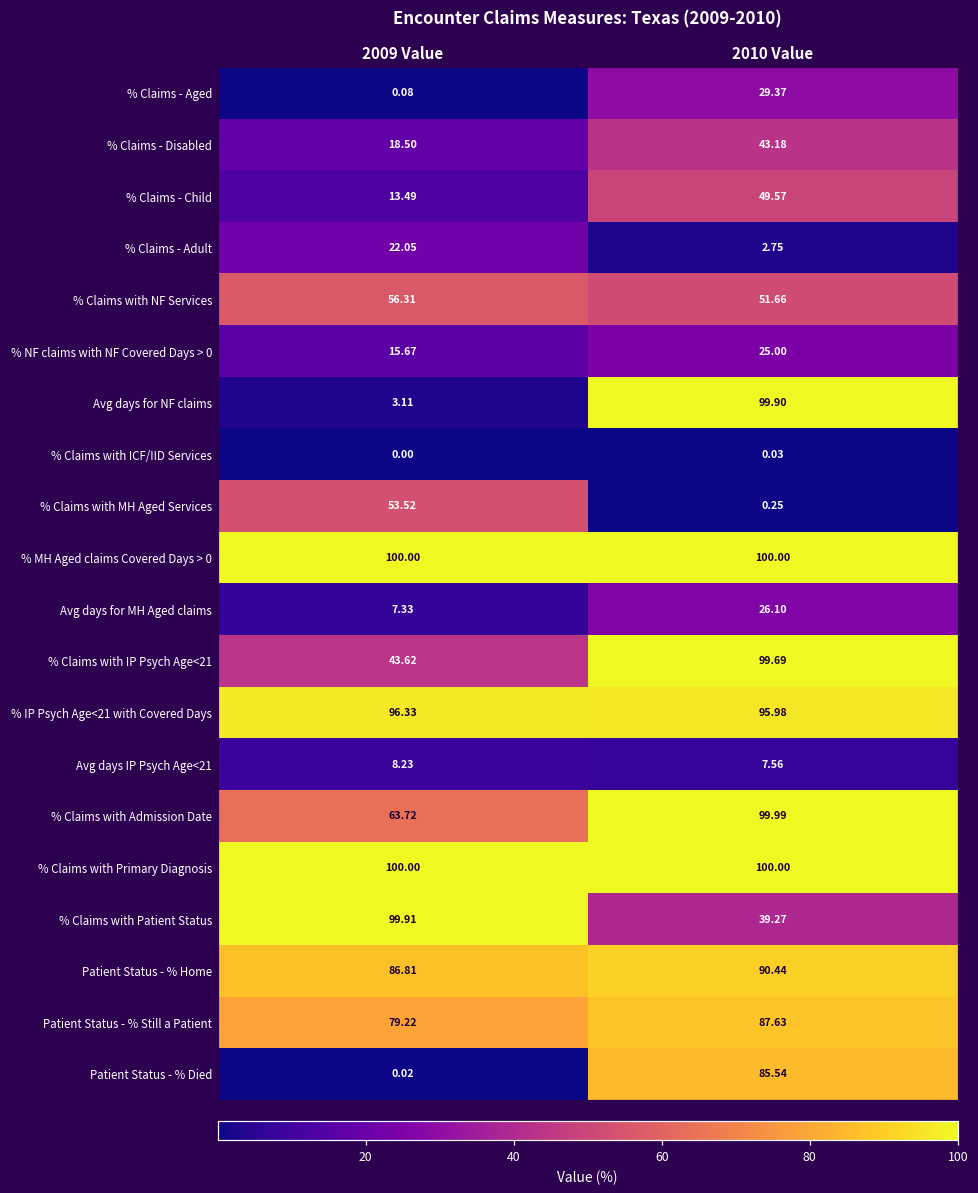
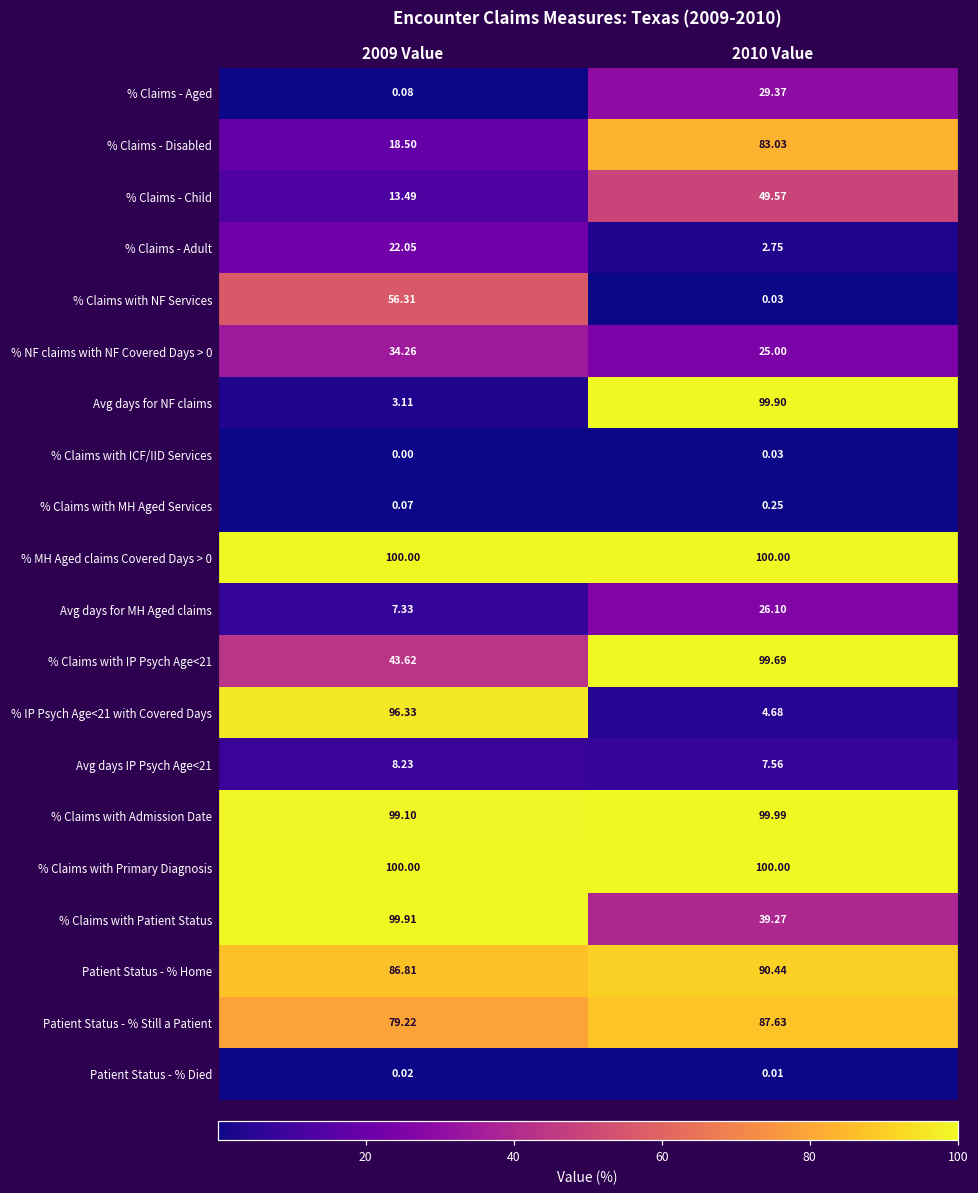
% Claims - Disabled, 2010 Value: 43.18 -> 83.03
% Claims with NF Services, 2010 Value: 51.66 -> 0.03
% NF claims with NF Covered Days > 0, 2009 Value: 15.67 -> 34.26
% Claims with MH Aged Services, 2009 Value: 53.52 -> 0.07
% IP Psych Age<21 with Covered Days, 2010 Value: 95.98 -> 4.68
% Claims with Admission Date, 2009 Value: 63.72 -> 99.10
Patient Status - % Died, 2010 Value: 85.54 -> 0.01
